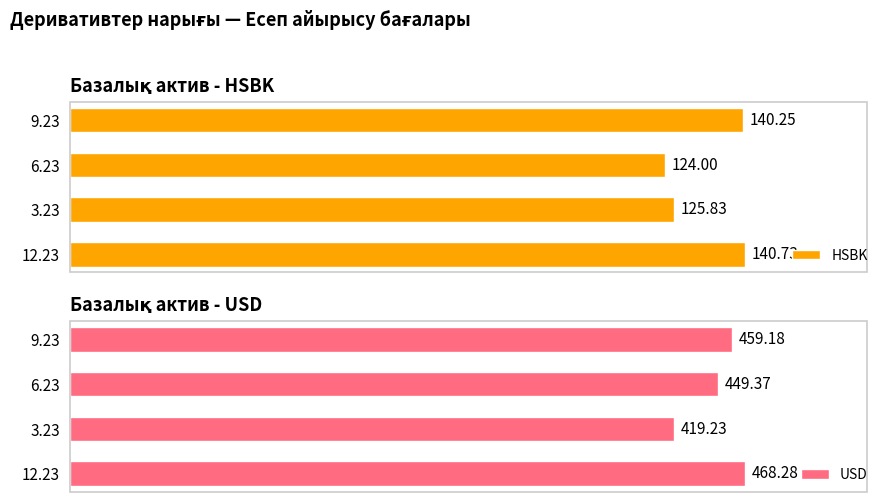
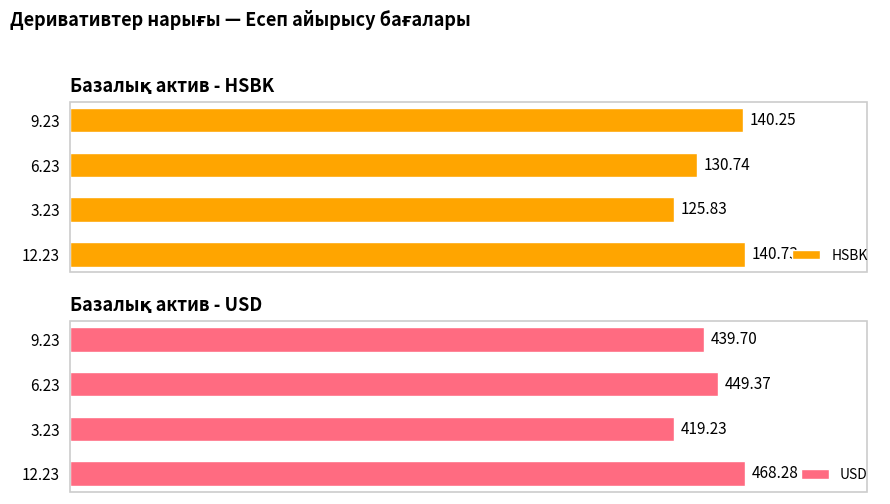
Базалық актив - HSBK, 6.23: 124.00 -> 130.74
Базалық актив - USD, 9.23: 459.18 -> 439.70
